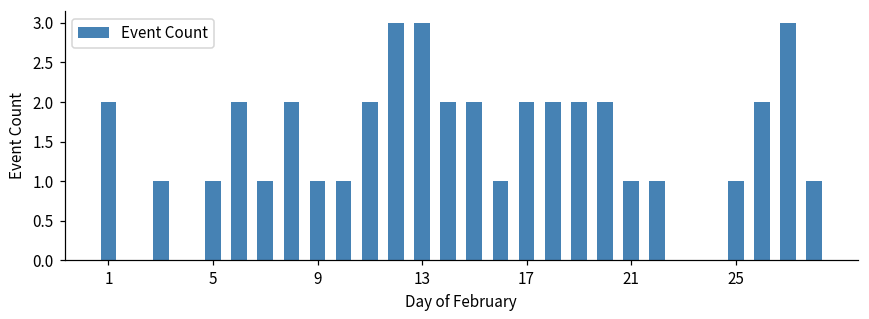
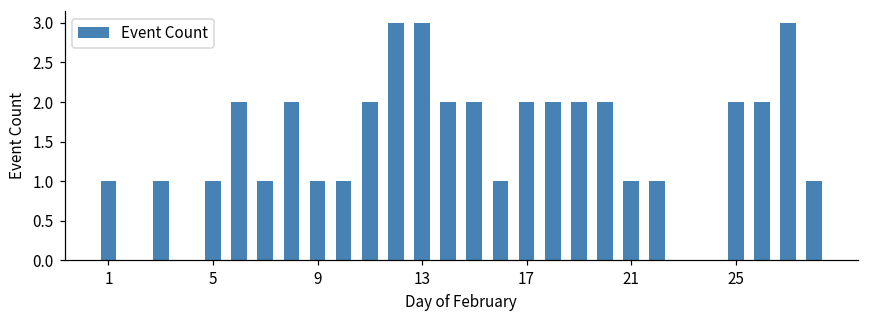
1: 2 -> 1
25: 1 -> 2
